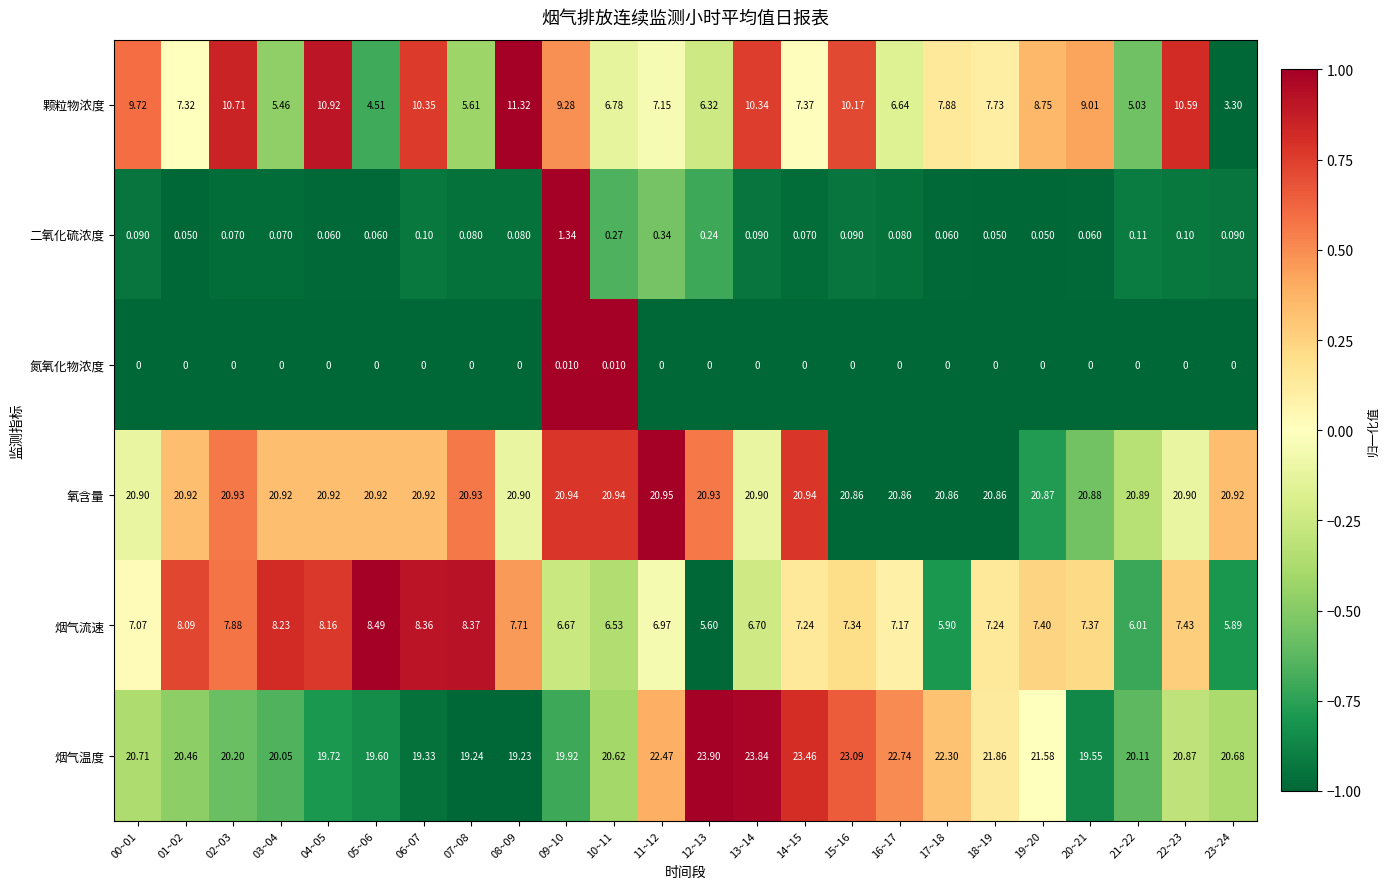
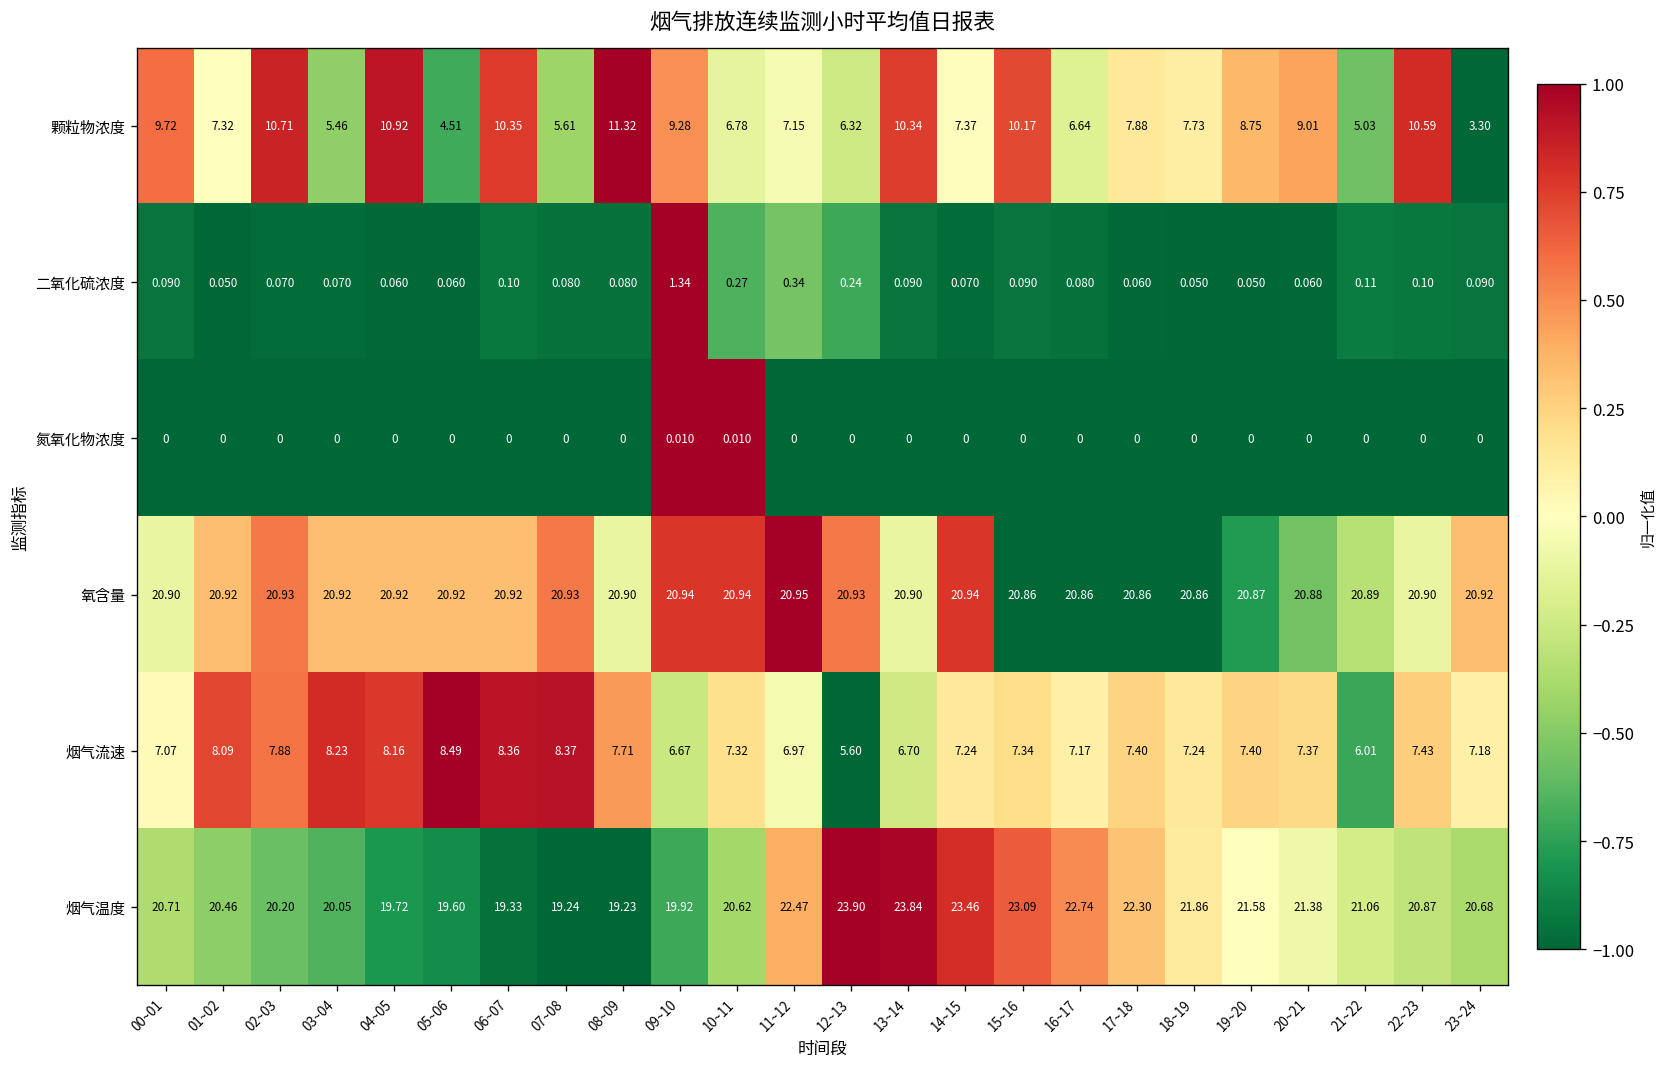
烟气流速, 10~11: 6.53 -> 7.32
烟气流速, 17~18: 5.90 -> 7.40
烟气流速, 23~24: 5.89 -> 7.18
烟气温度, 20~21: 19.55 -> 21.38
烟气温度, 21~22: 20.11 -> 21.06
